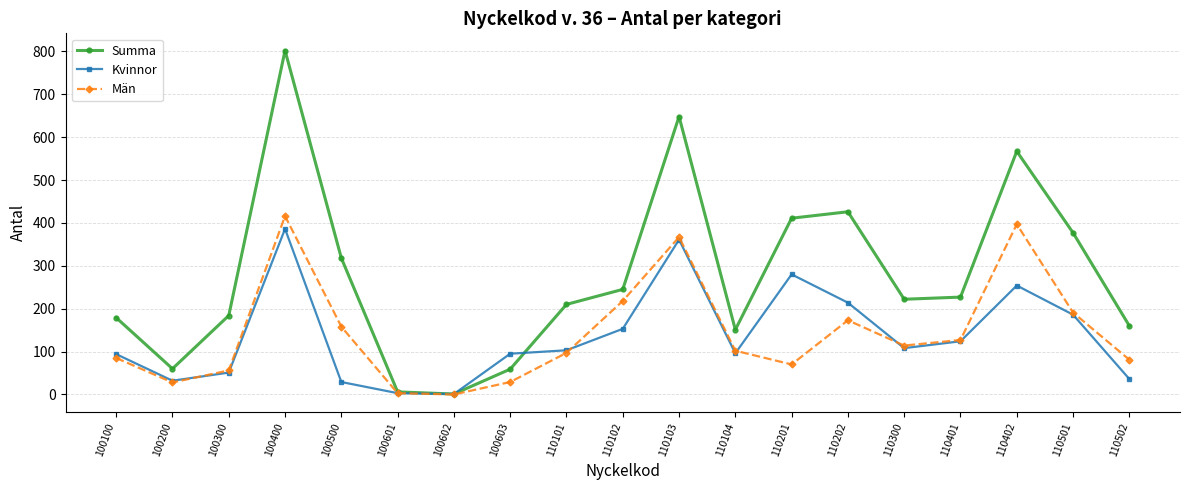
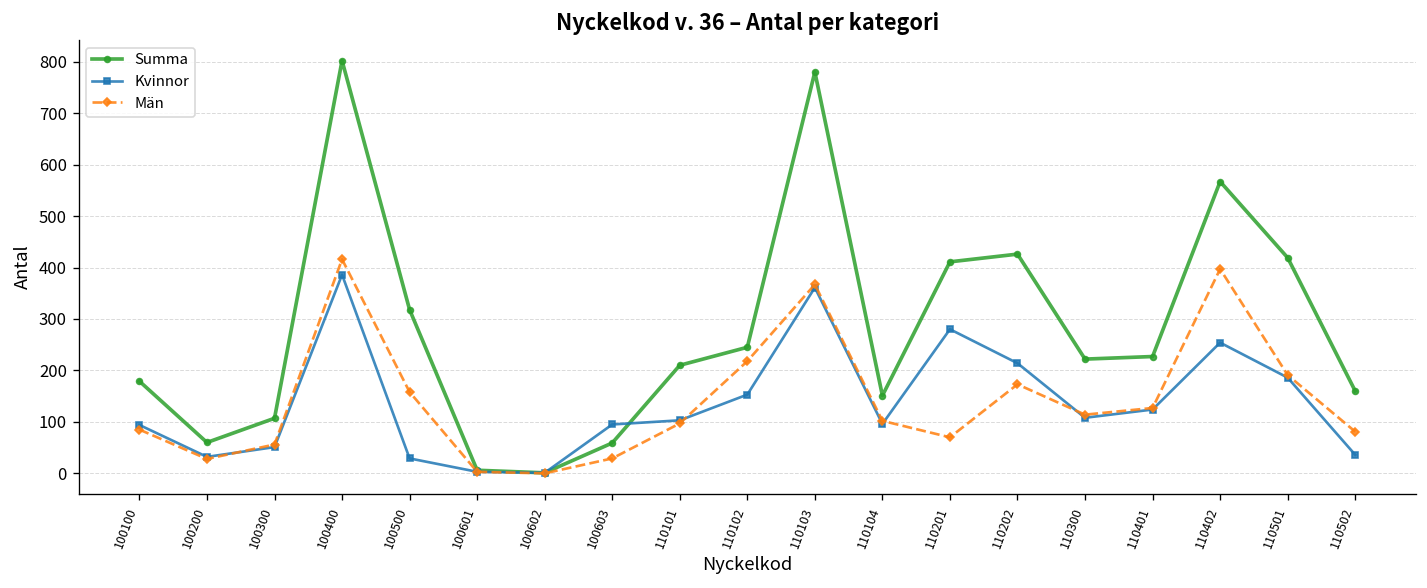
Summa, 100300: 180 -> 110
Summa, 110103: 650 -> 780
Summa, 110501: 380 -> 420
